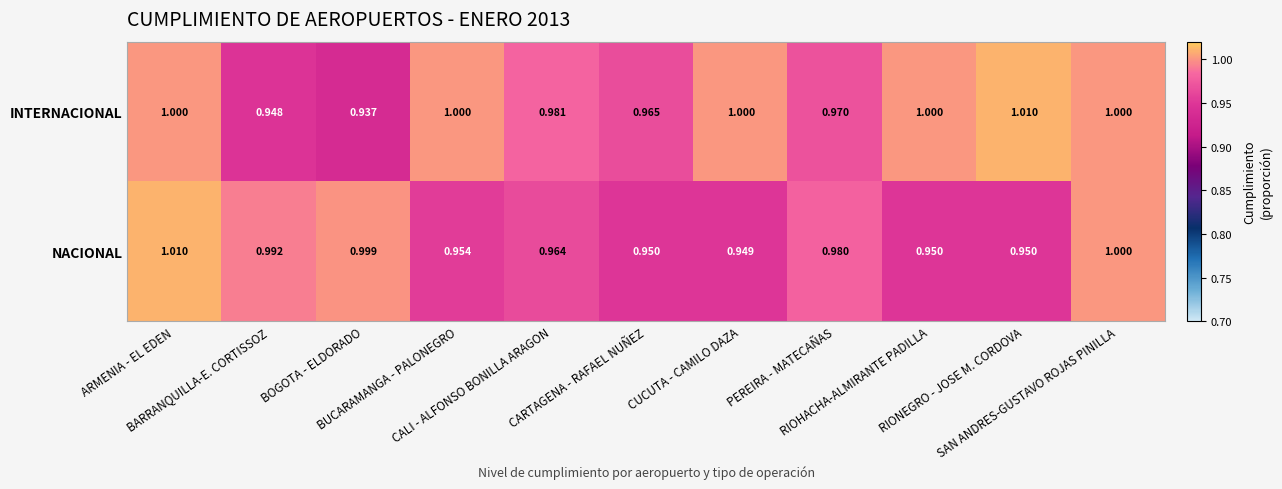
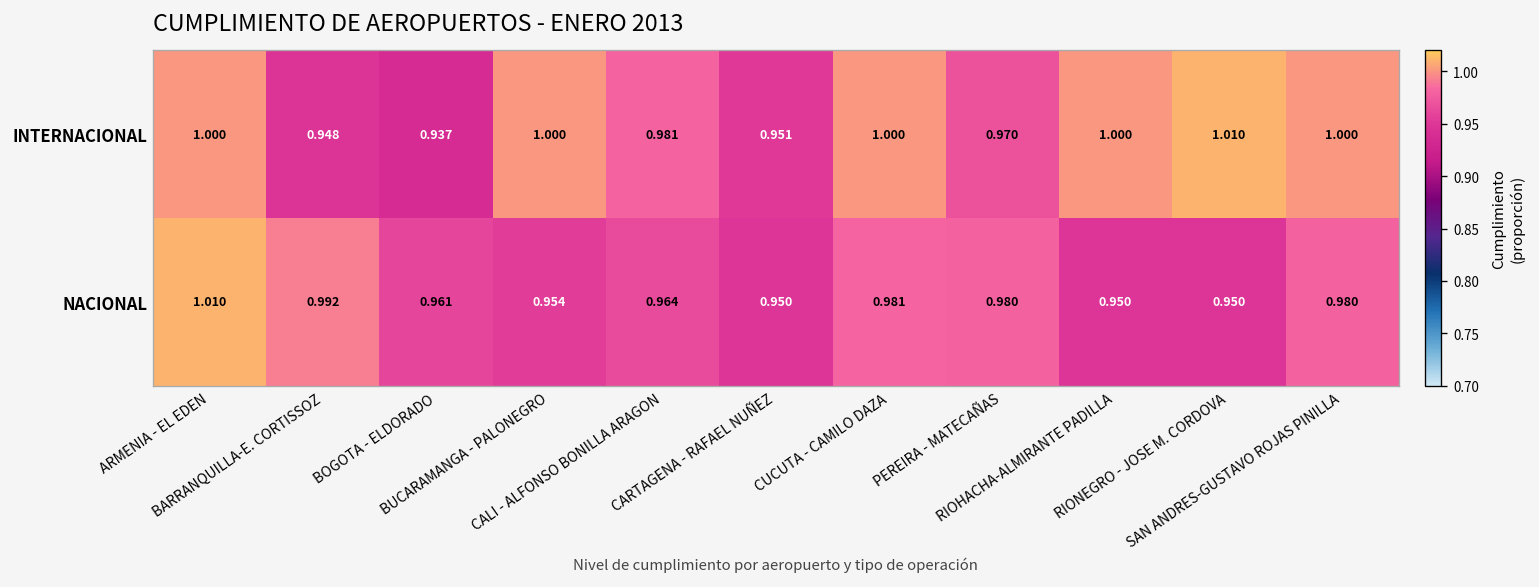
INTERNACIONAL, CARTAGENA - RAFAEL NUÑEZ: 0.965 -> 0.951
NACIONAL, BOGOTA - ELDORADO: 0.999 -> 0.961
NACIONAL, CUCUTA - CAMILO DAZA: 0.949 -> 0.981
NACIONAL, SAN ANDRES-GUSTAVO ROJAS PINILLA: 1.000 -> 0.980
